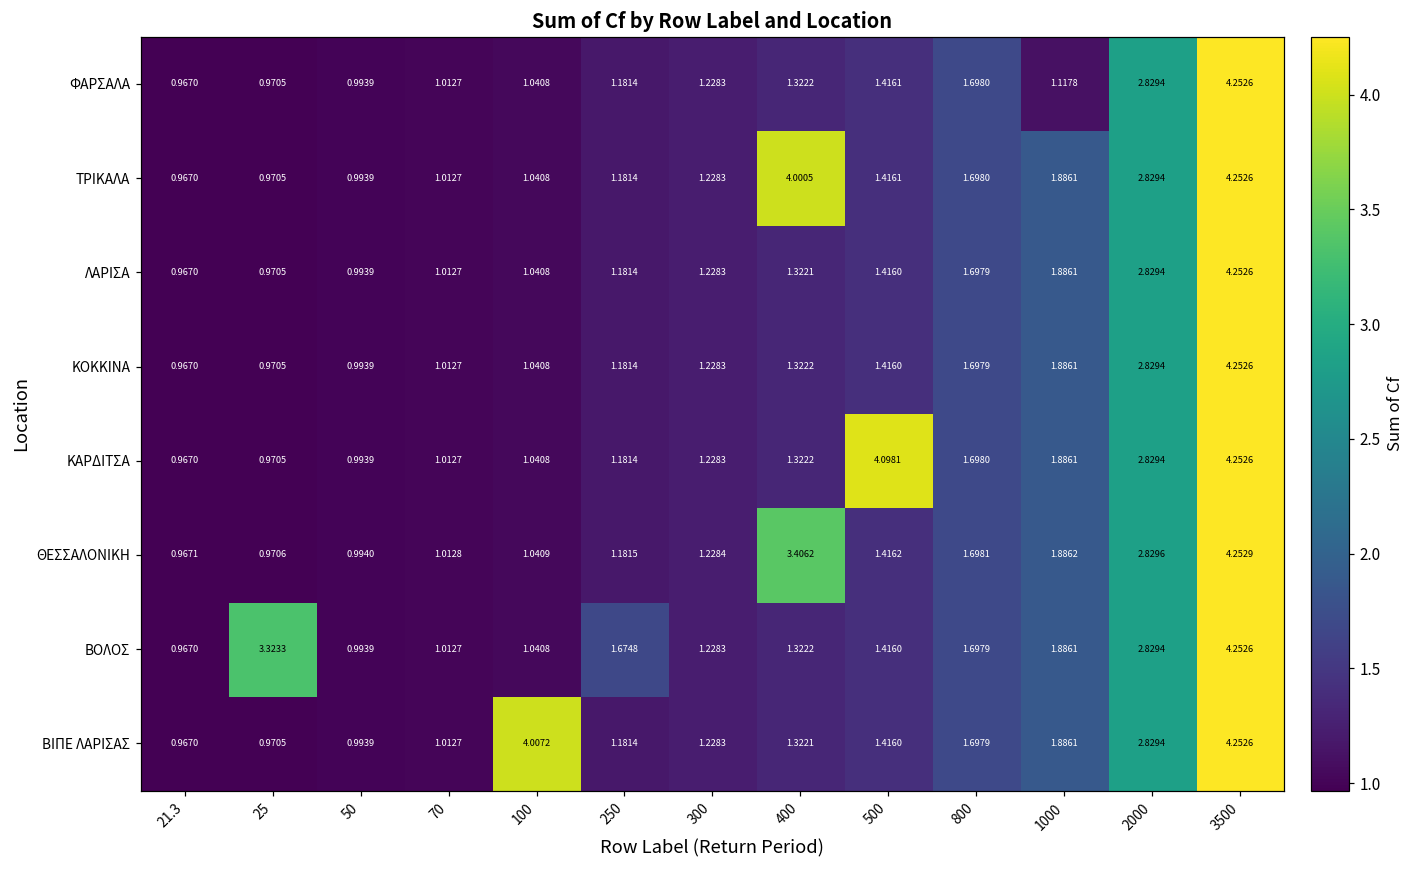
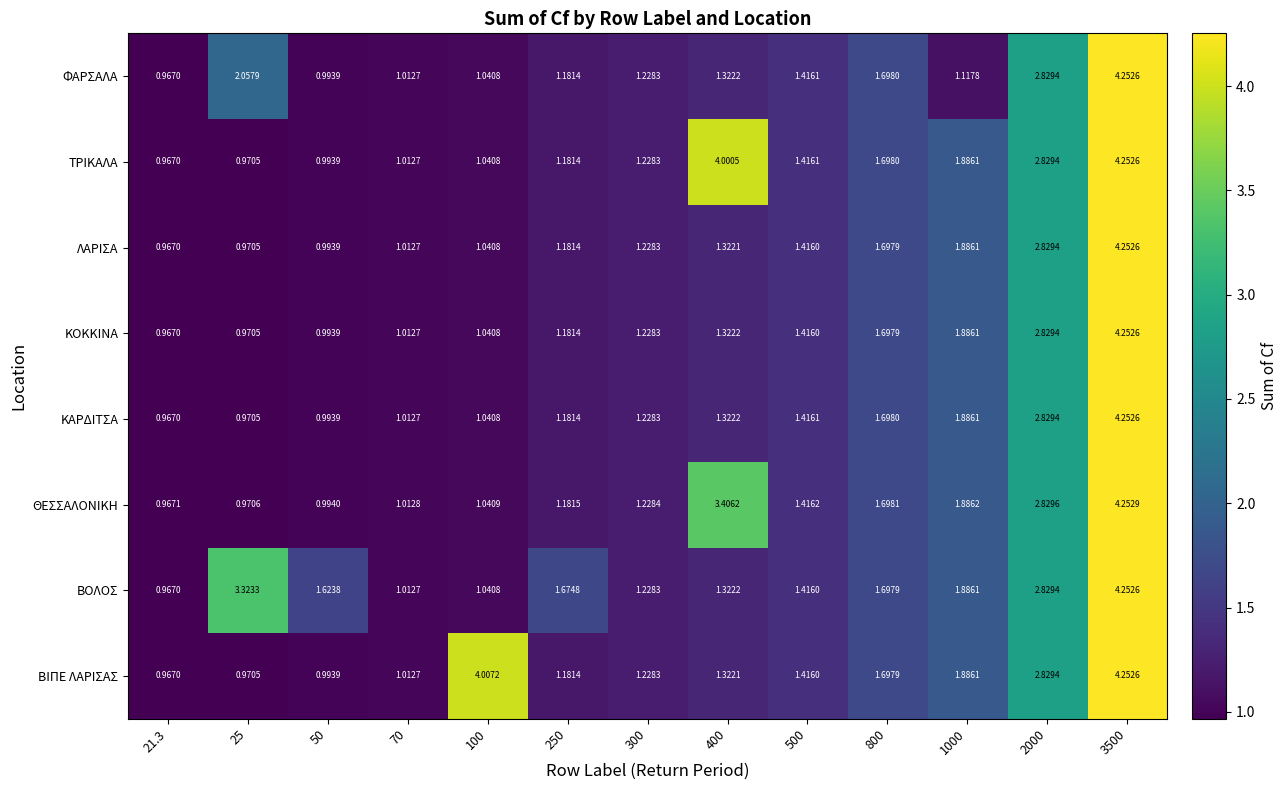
ΦΑΡΣΑΛΑ, 25: 0.9705 -> 2.0579
ΚΑΡΔΙΤΣΑ, 500: 4.0981 -> 1.4161
ΒΟΛΟΣ, 50: 0.9939 -> 1.6238
